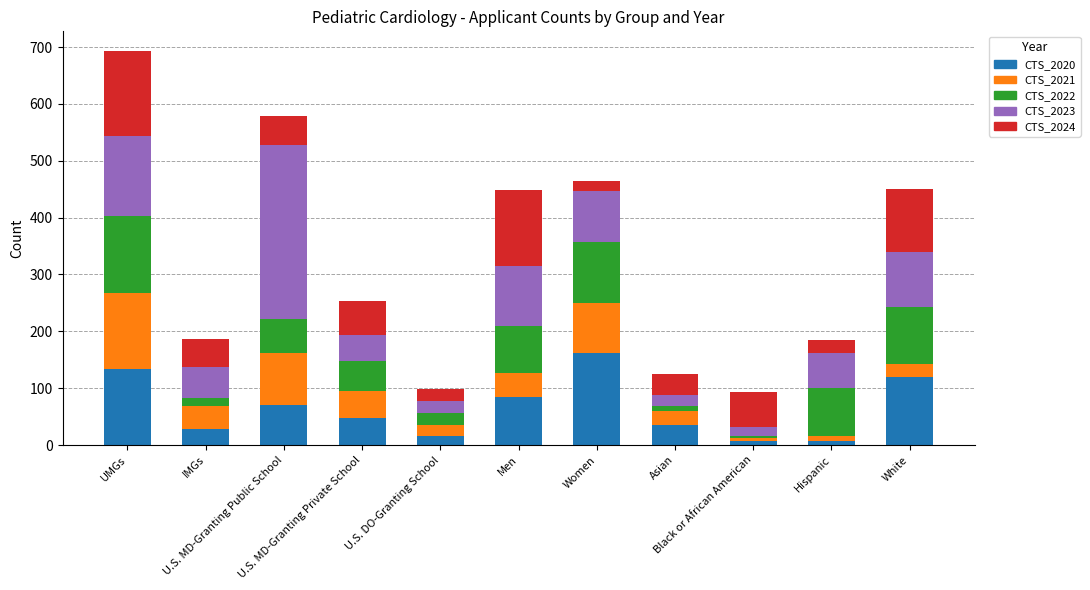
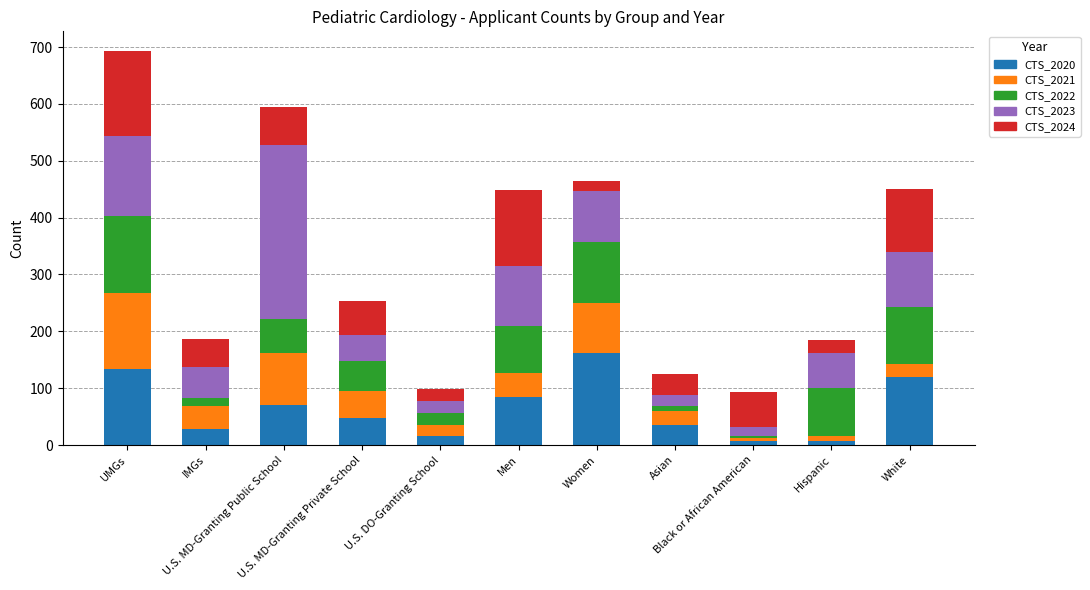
CTS_2024, U.S. MD-Granting Public School: 50 -> 70
